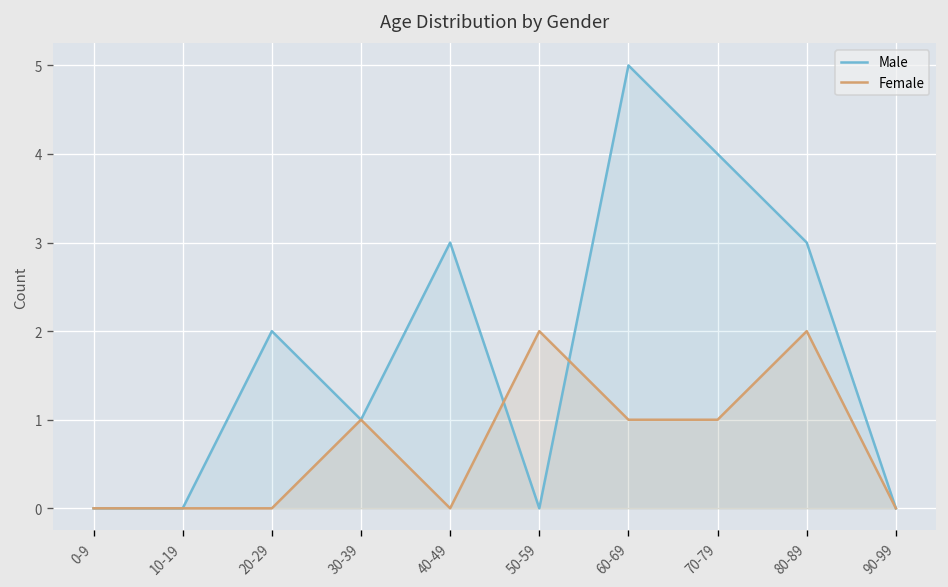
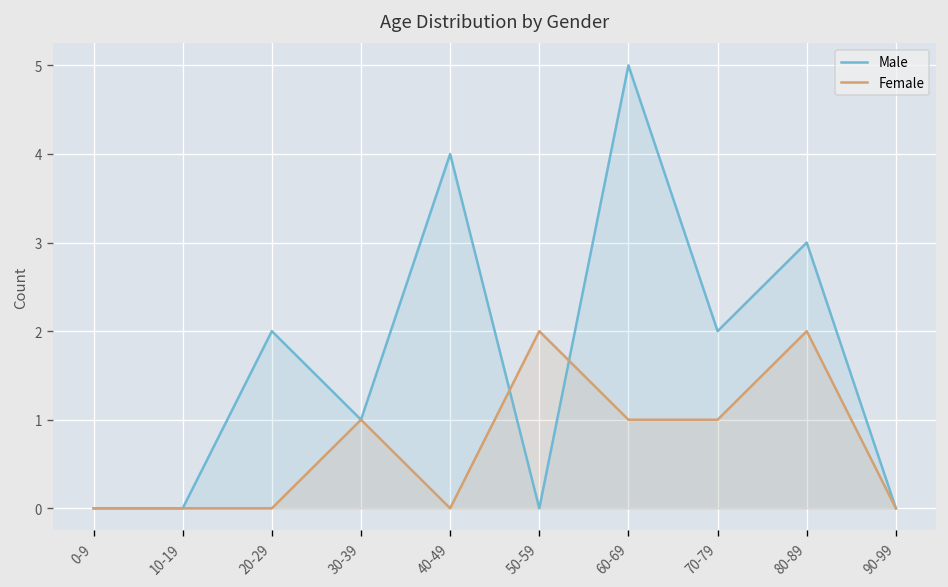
Male, 40-49: 3 -> 4
Male, 70-79: 4 -> 2
